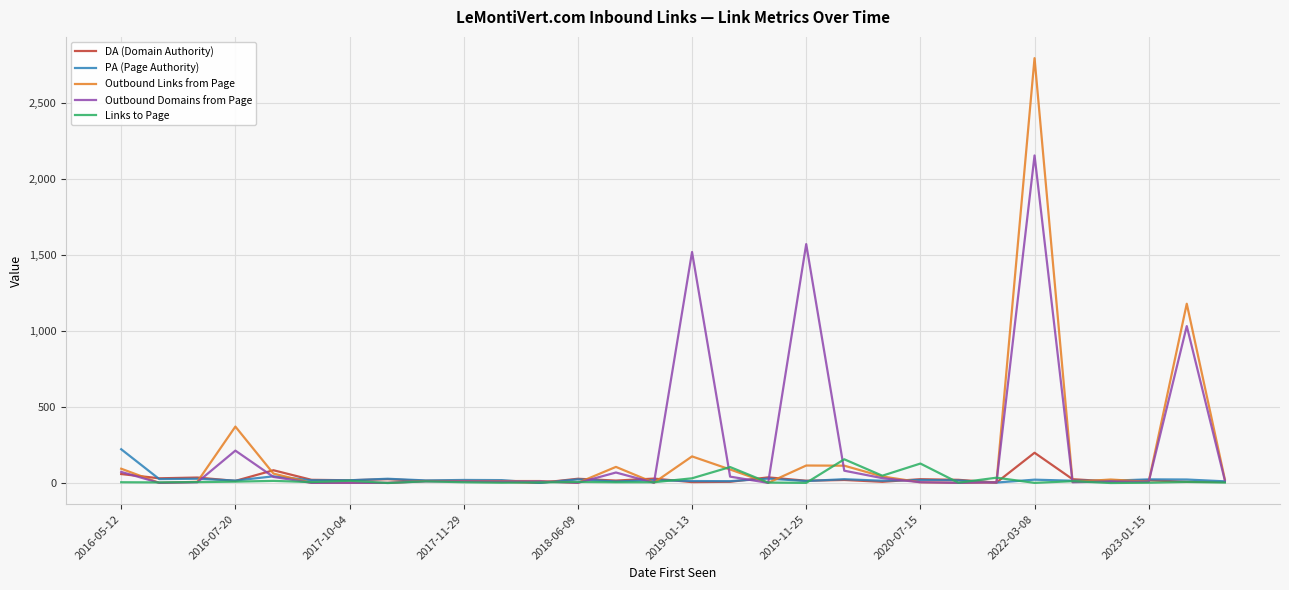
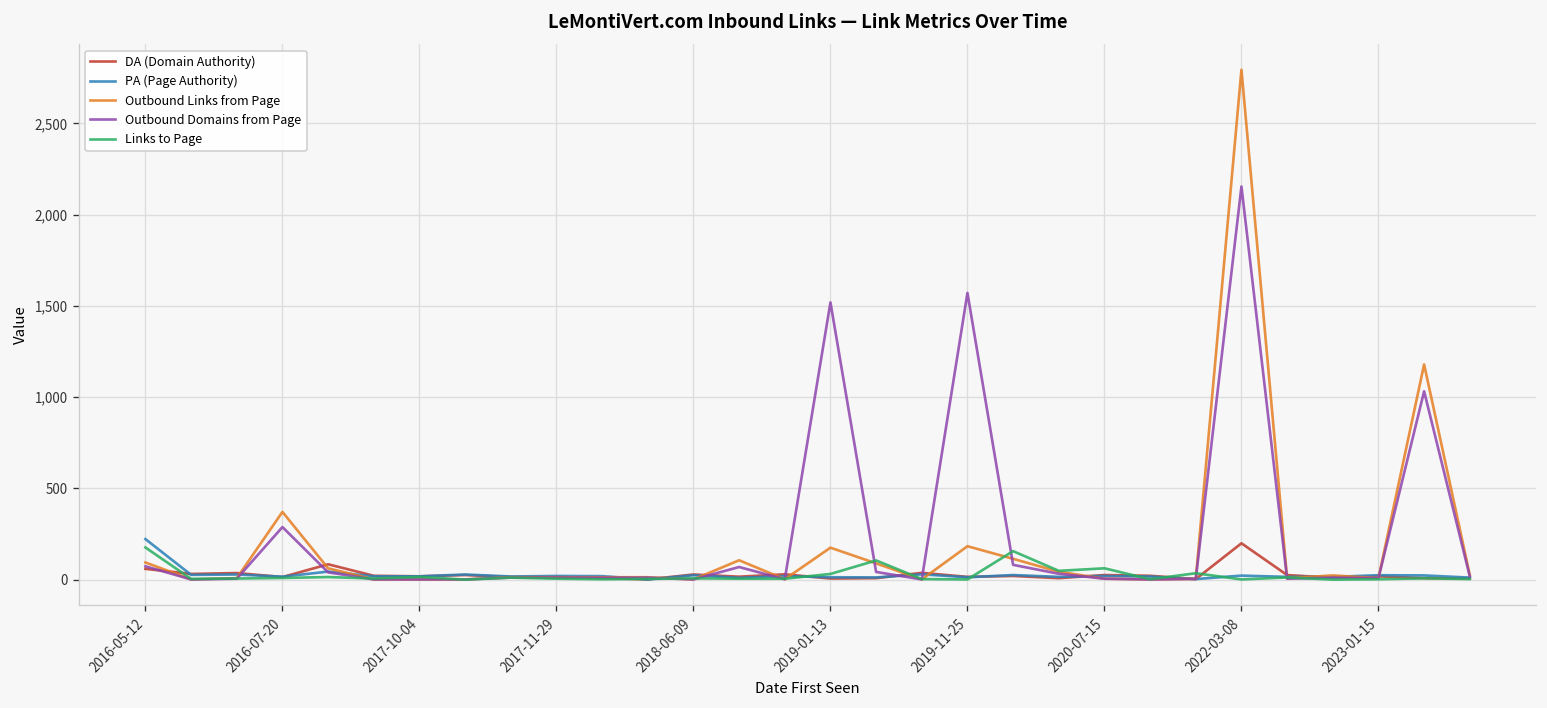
Links to Page, 2016-05-12: 10 -> 180
Outbound Domains from Page, 2016-07-20: 210 -> 290
Outbound Links from Page, 2019-11-25: 120 -> 180
Links to Page, 2020-07-15: 130 -> 60
